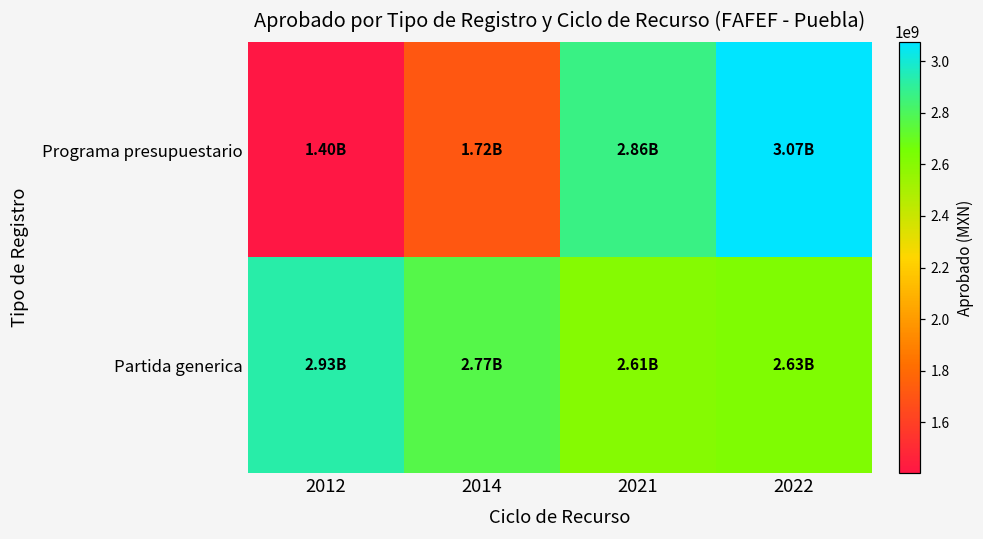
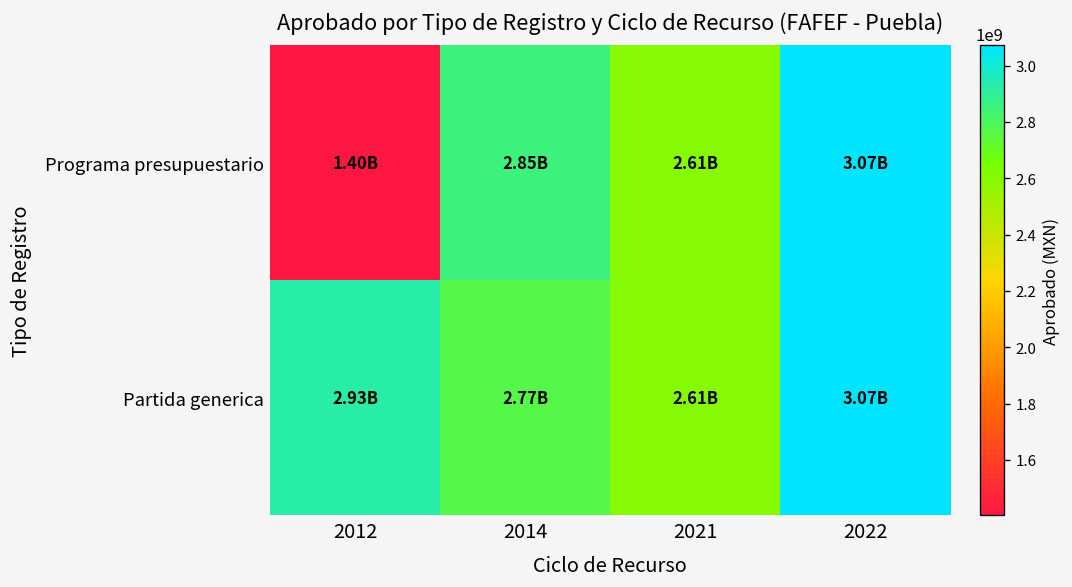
Programa presupuestario, 2014: 1.72B -> 2.85B
Programa presupuestario, 2021: 2.86B -> 2.61B
Partida generica, 2022: 2.63B -> 3.07B
